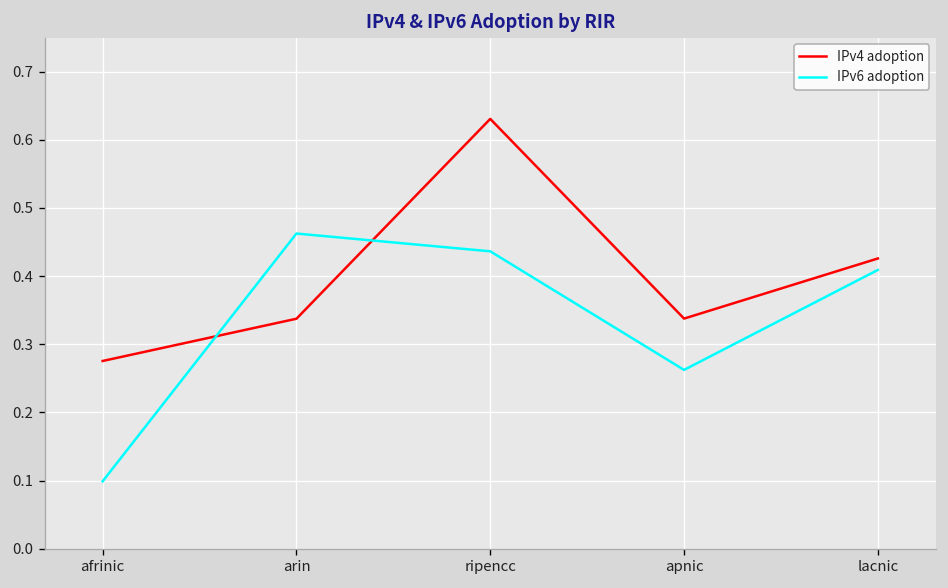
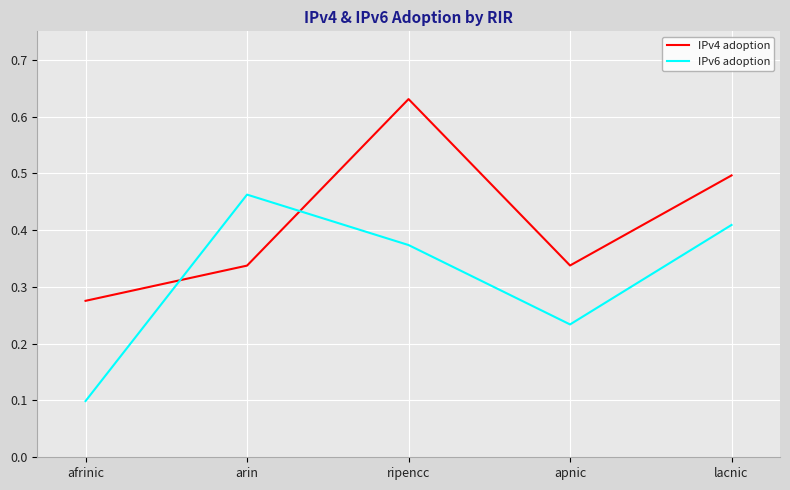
IPv6 adoption, ripencc: 0.44 -> 0.37
IPv6 adoption, apnic: 0.26 -> 0.23
IPv4 adoption, lacnic: 0.43 -> 0.50
